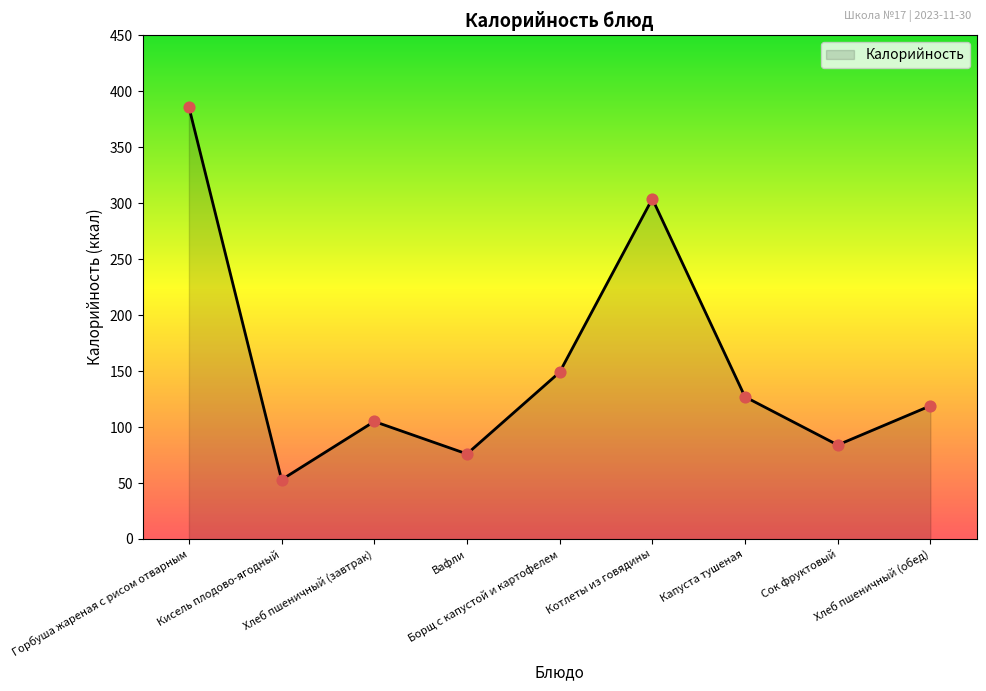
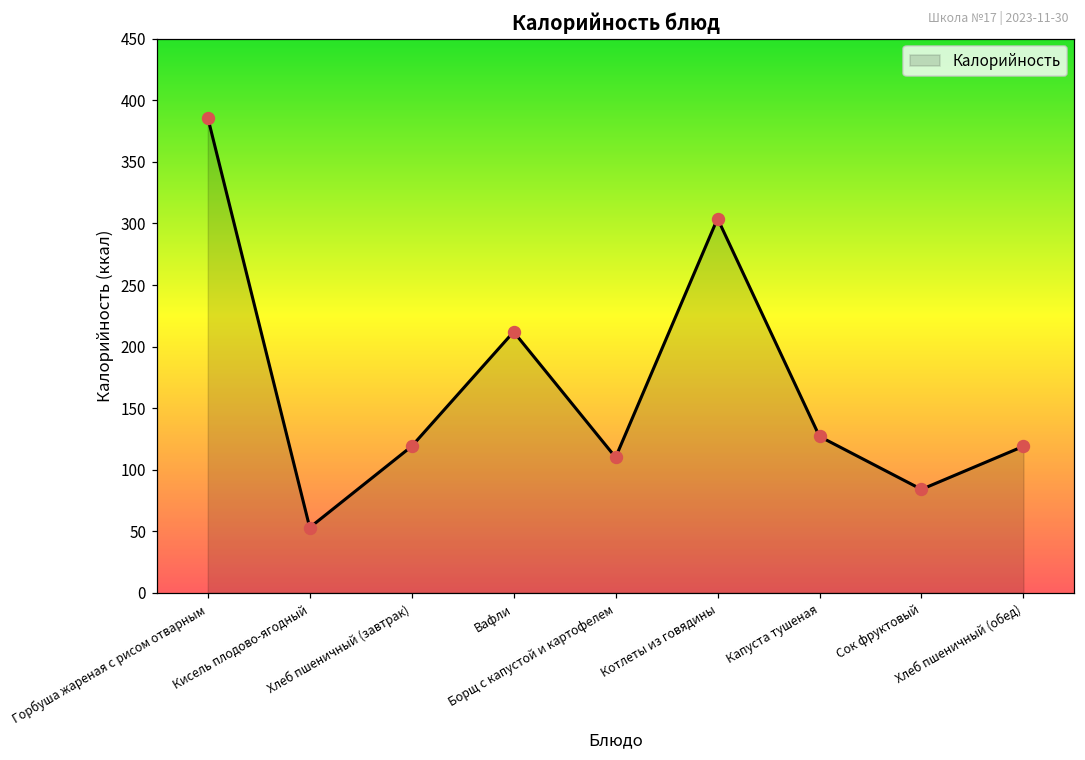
Хлеб пшеничный (завтрак): 105 -> 119
Вафли: 76 -> 212
Борщ с капустой и картофелем: 149 -> 110
